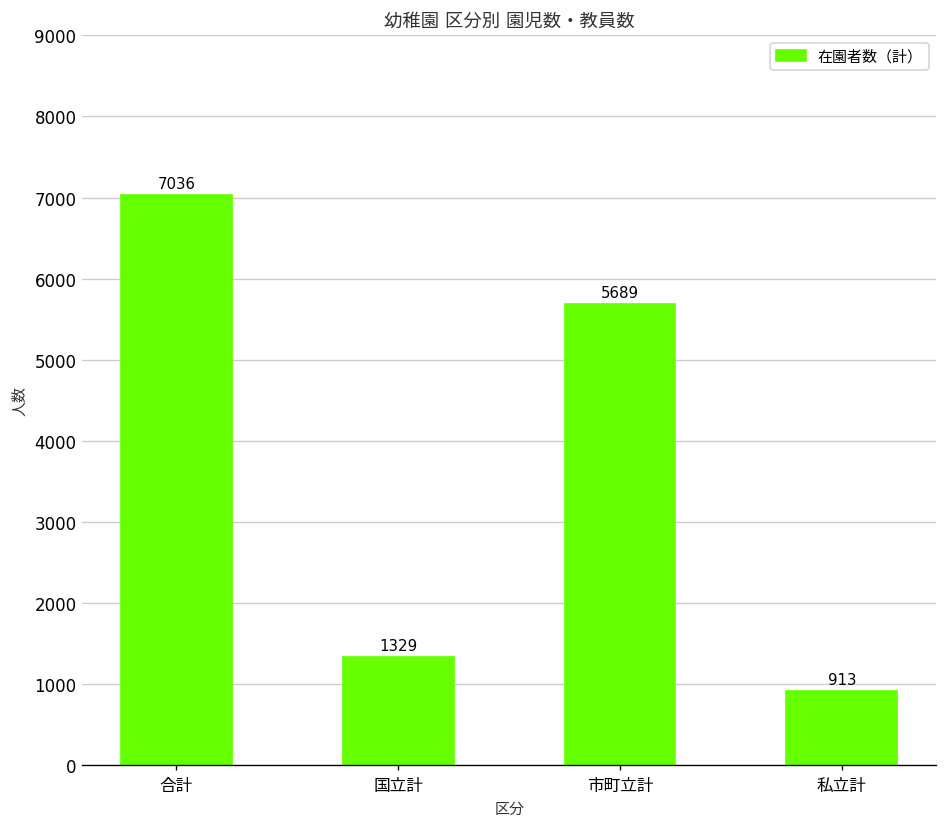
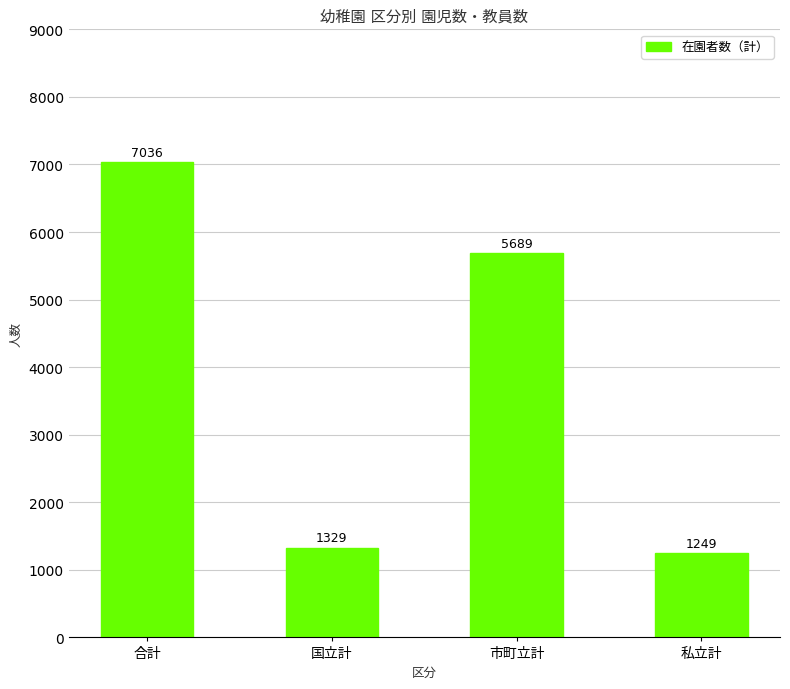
私立計: 913 -> 1249
